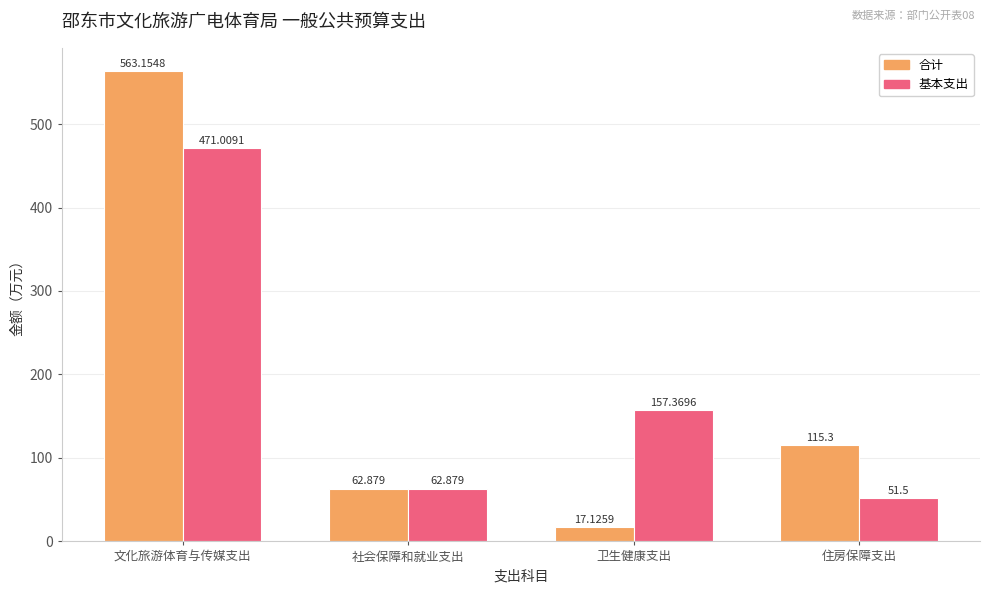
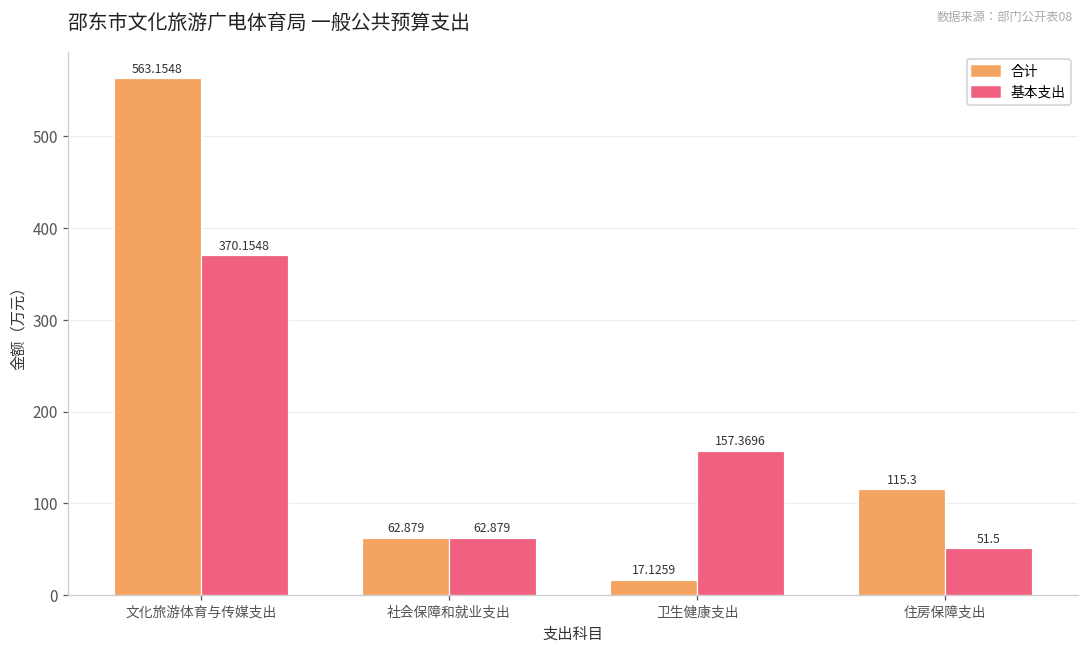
基本支出, 文化旅游体育与传媒支出: 471.0091 -> 370.1548
